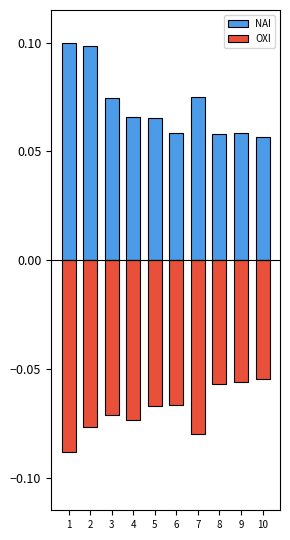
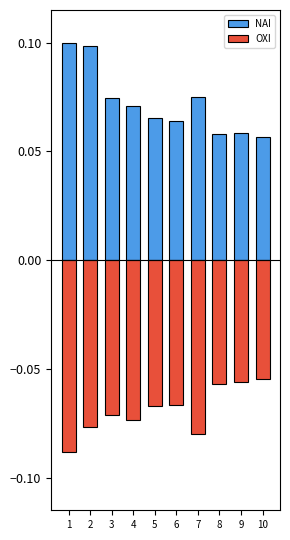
ΝΑΙ, 4: 0.066 -> 0.071
ΝΑΙ, 6: 0.058 -> 0.064
